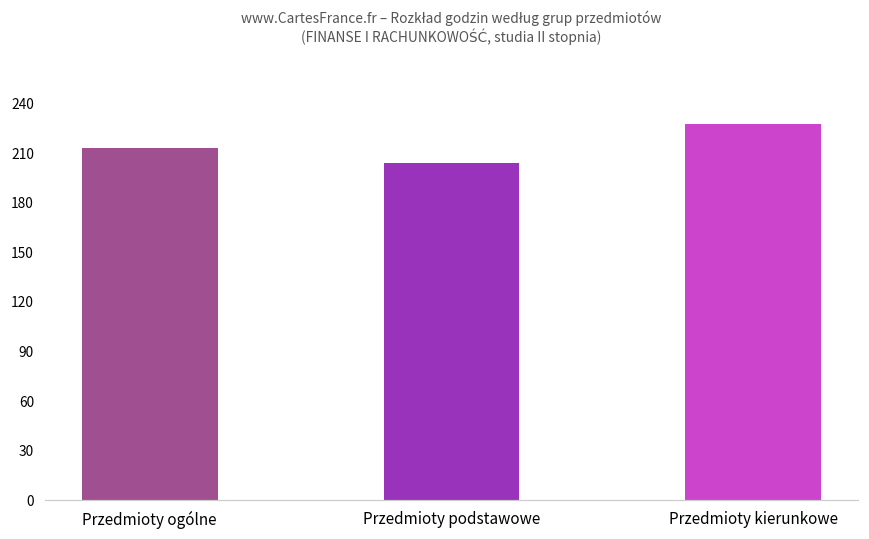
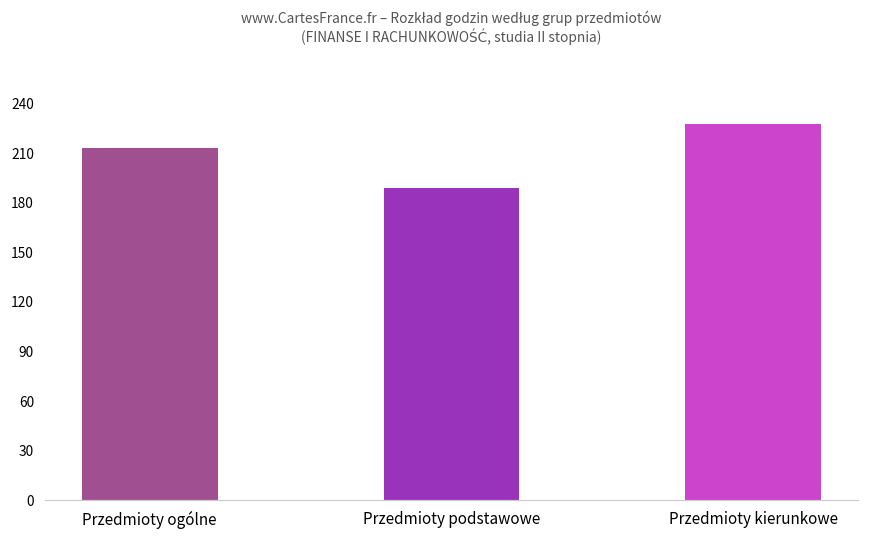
Przedmioty podstawowe: 204 -> 189
